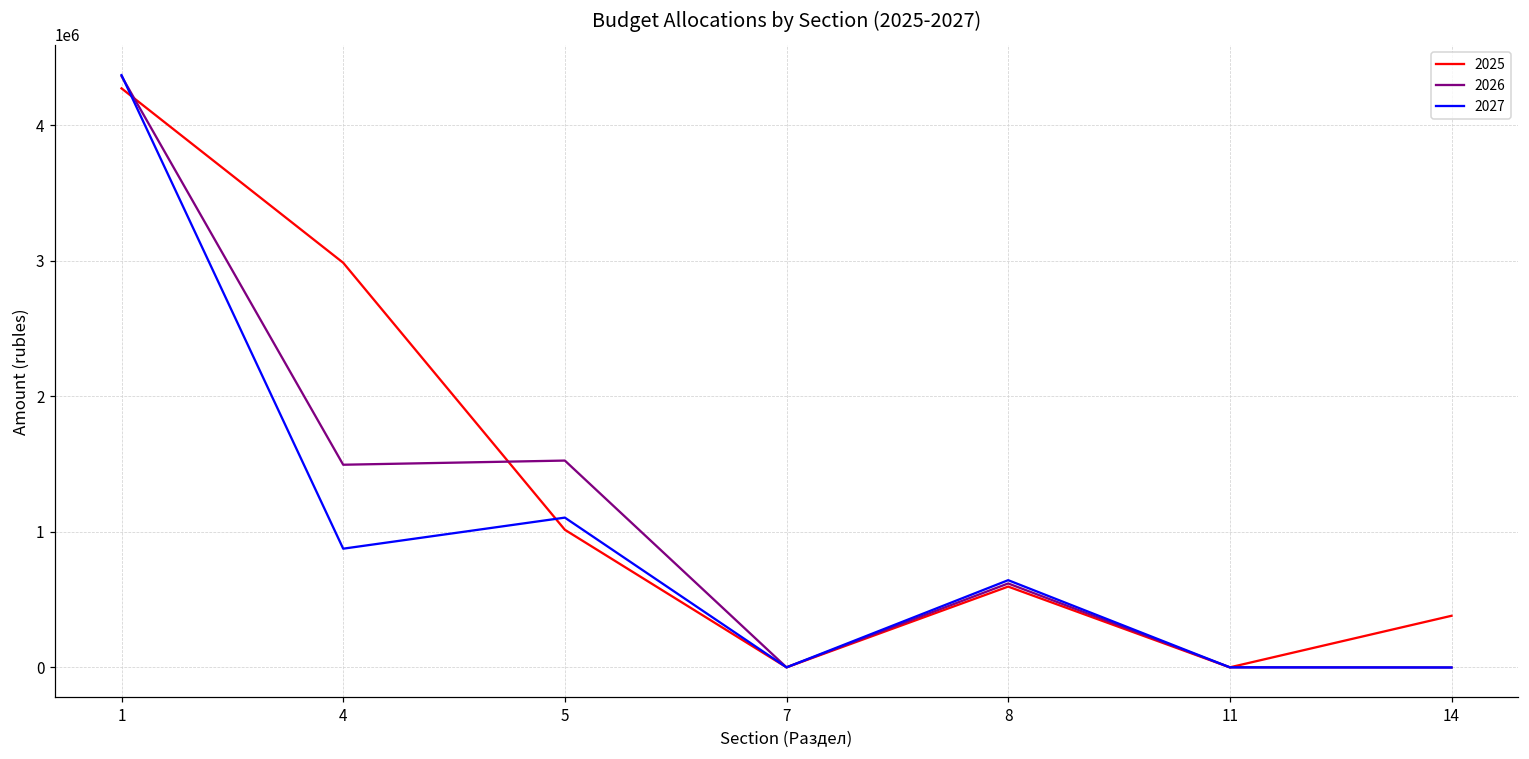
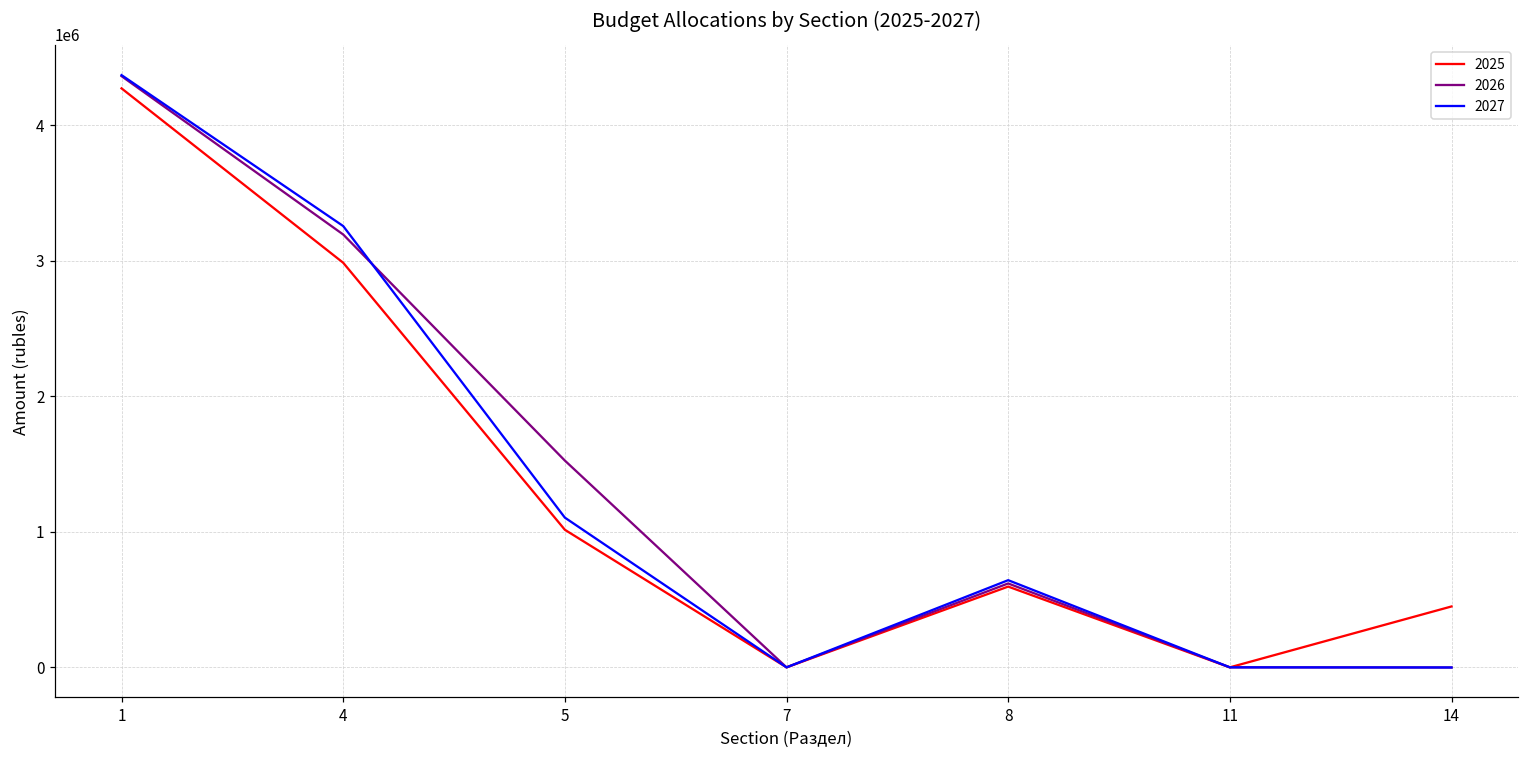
2026, 4: 1500000 -> 3190000
2027, 4: 880000 -> 3260000
2025, 14: 380000 -> 450000
